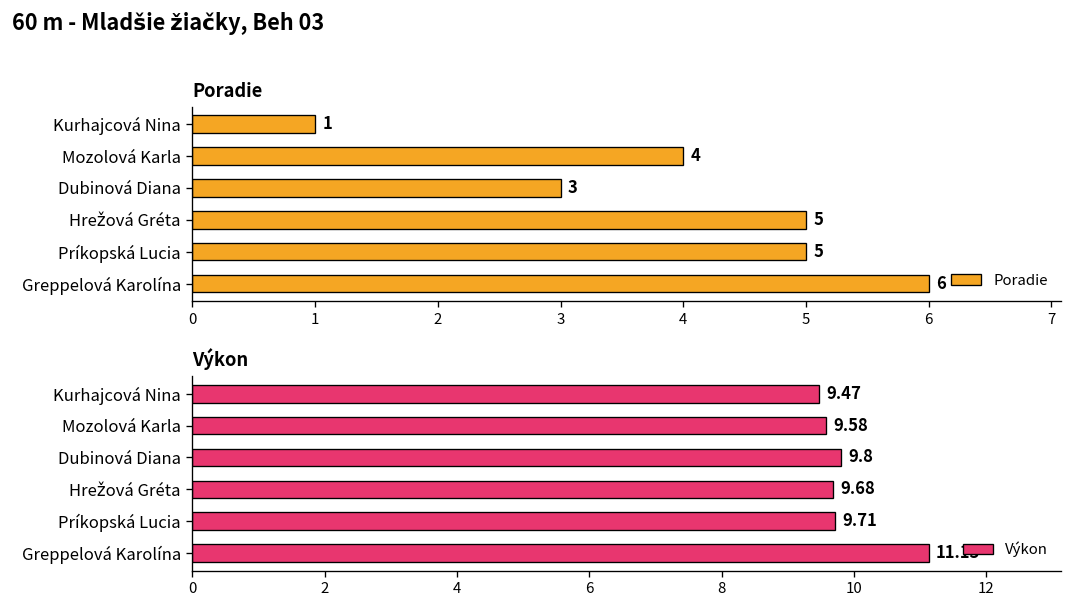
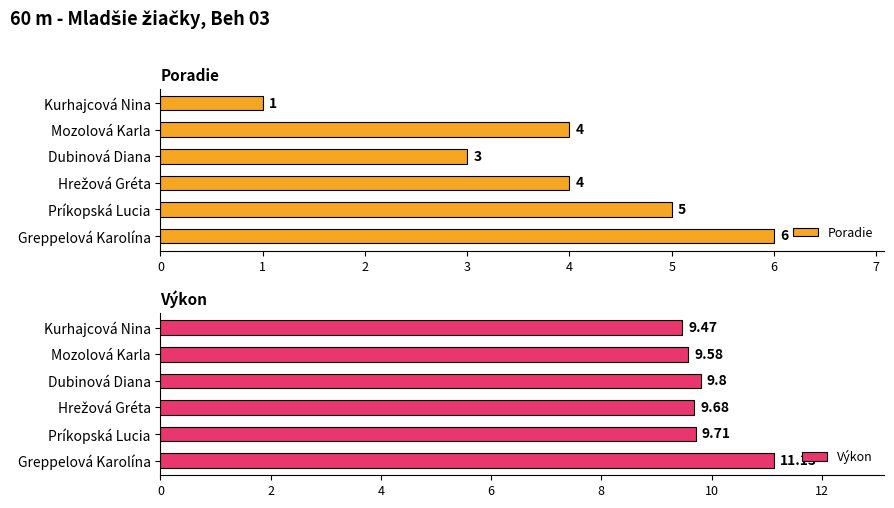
Poradie, Hrežová Gréta: 5 -> 4
